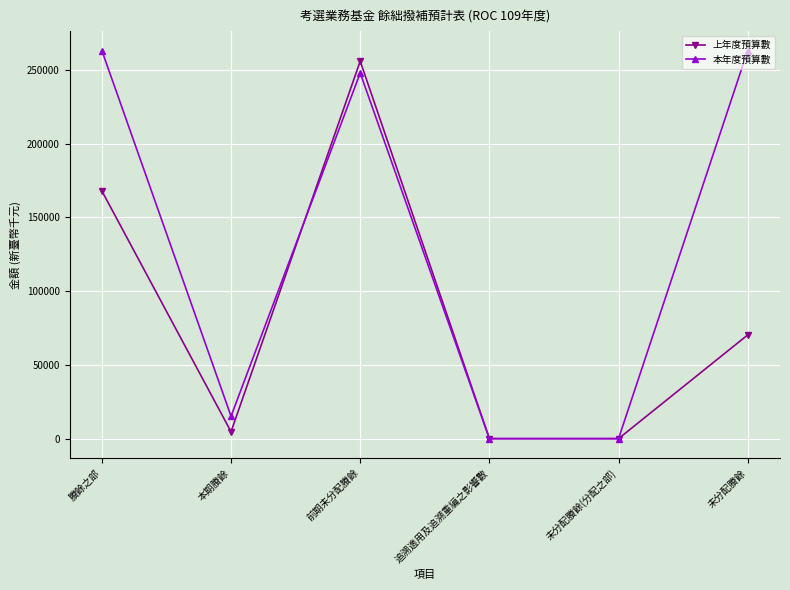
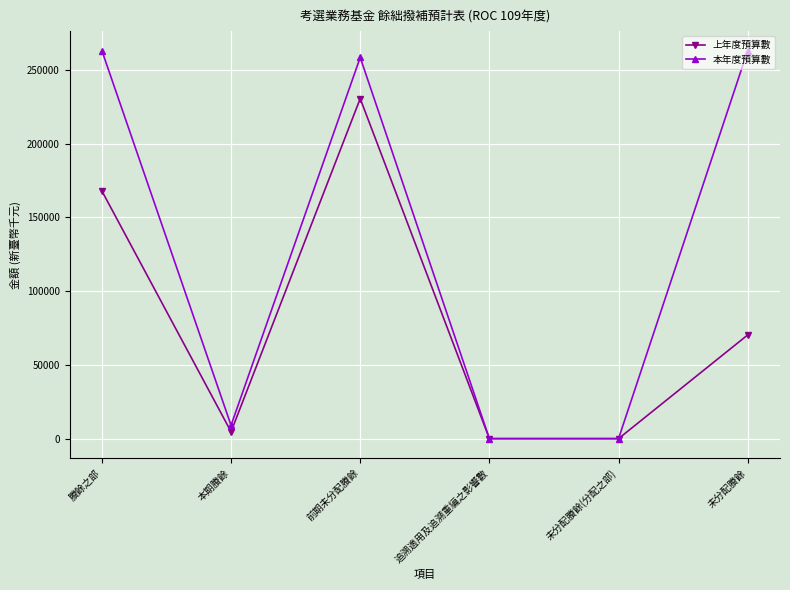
本年度預算數, 本期賸餘: 15000 -> 9000
上年度預算數, 前期未分配賸餘: 256000 -> 231000
本年度預算數, 前期未分配賸餘: 248000 -> 259000
